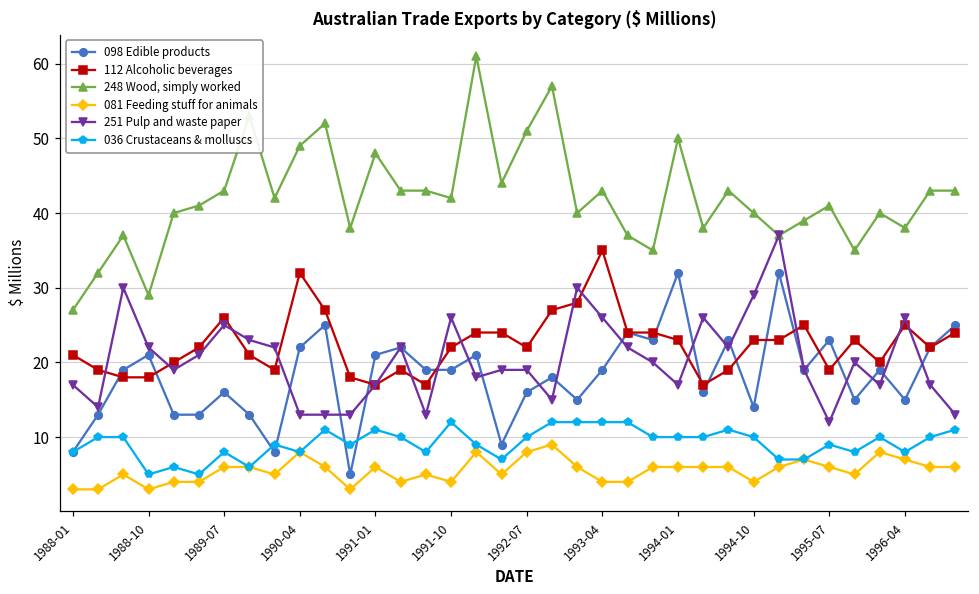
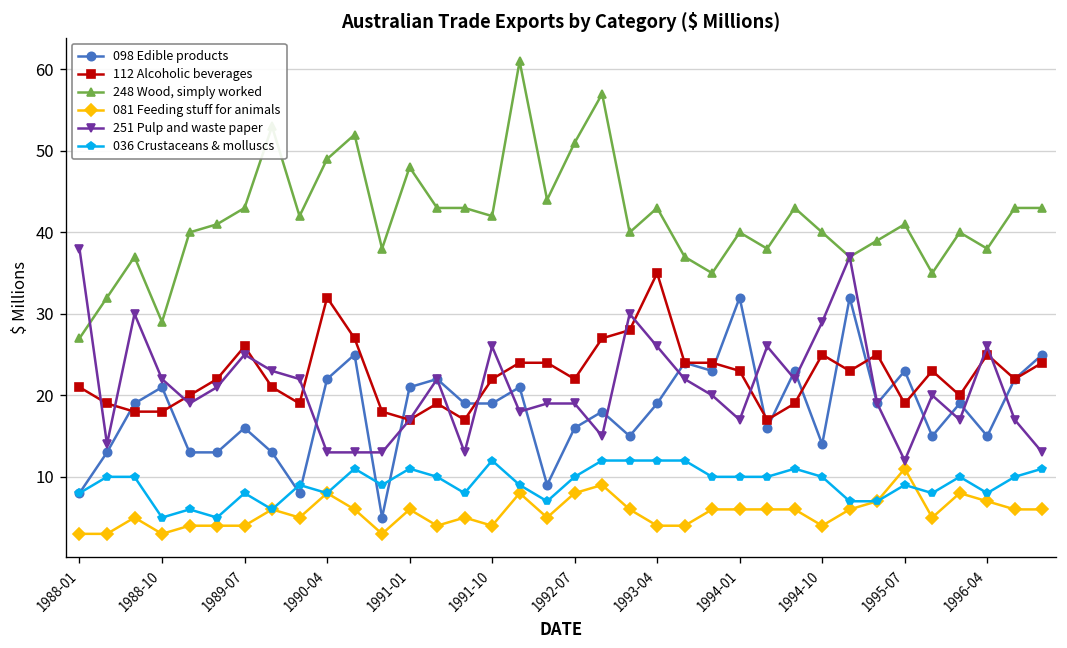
251 Pulp and waste paper, 1988-01: 17 -> 38
081 Feeding stuff for animals, 1989-07: 6 -> 4
248 Wood, simply worked, 1994-01: 50 -> 40
112 Alcoholic beverages, 1994-10: 23 -> 25
081 Feeding stuff for animals, 1995-07: 6 -> 11
